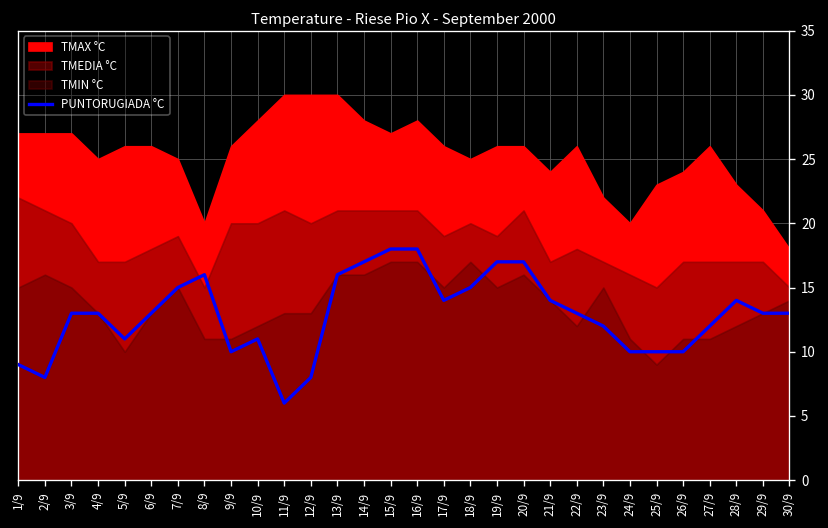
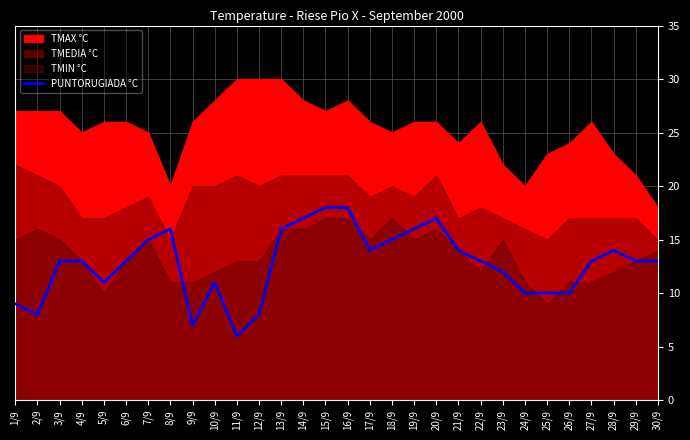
PUNTORUGIADA °C, 9/9: 10 -> 7
PUNTORUGIADA °C, 19/9: 17 -> 16
PUNTORUGIADA °C, 27/9: 12 -> 13
